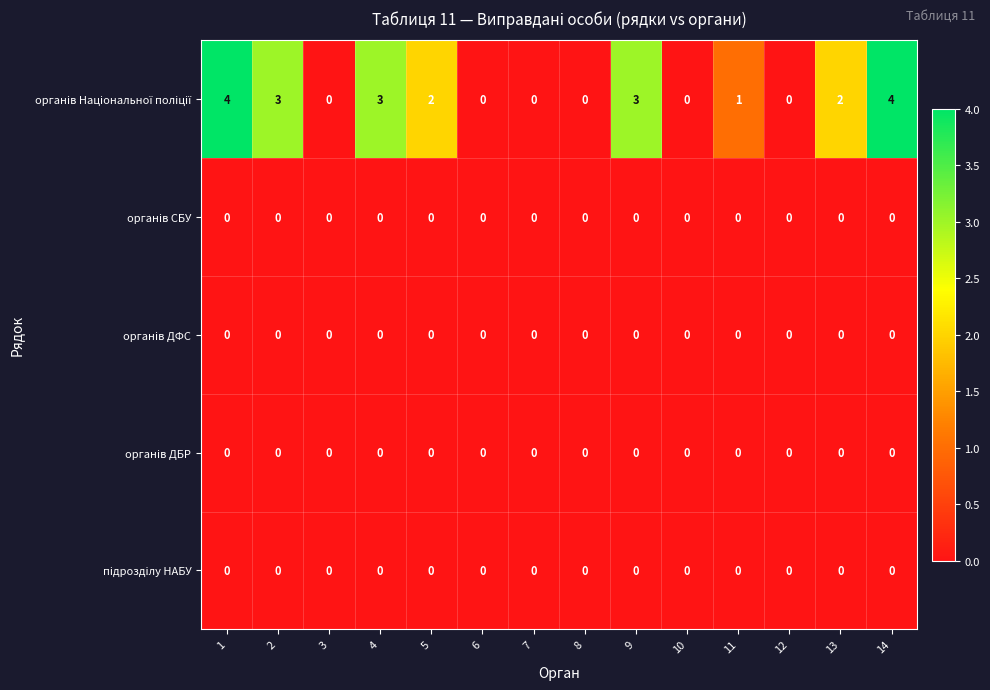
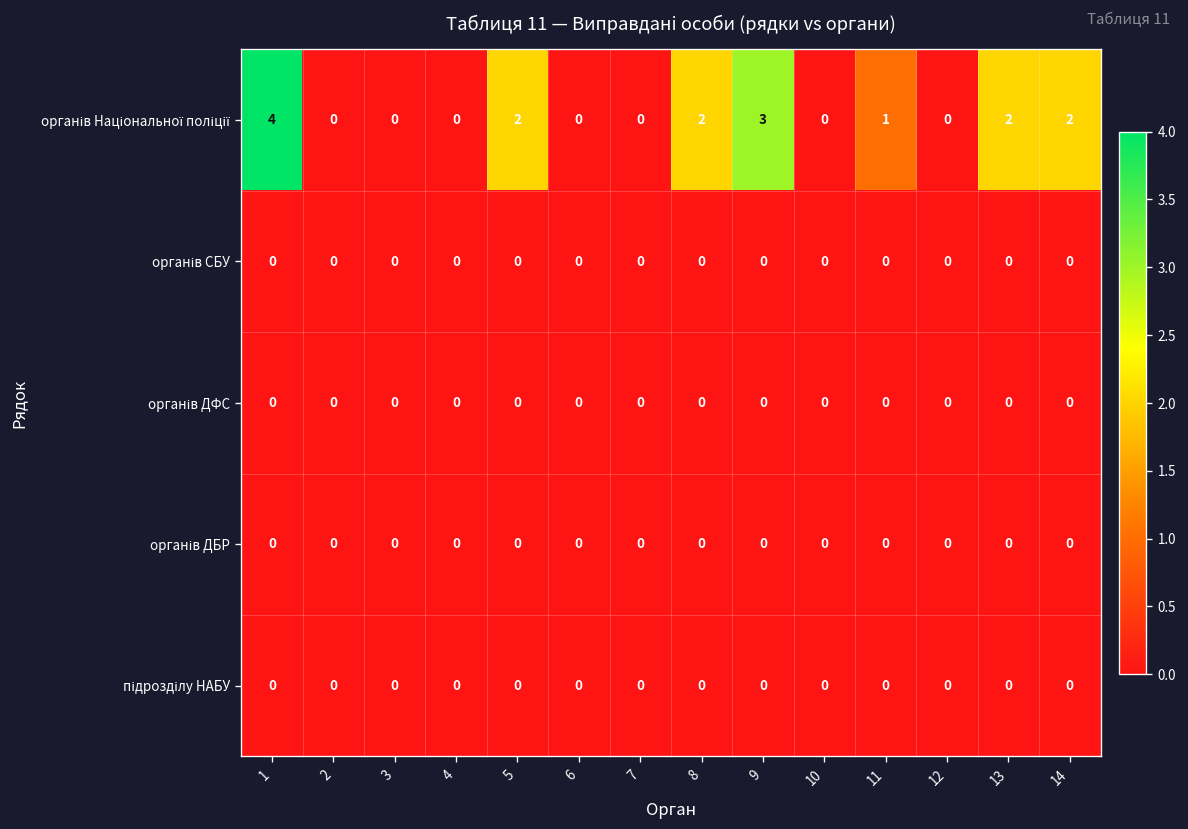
органів Національної поліції, 2: 3 -> 0
органів Національної поліції, 4: 3 -> 0
органів Національної поліції, 8: 0 -> 2
органів Національної поліції, 14: 4 -> 2
